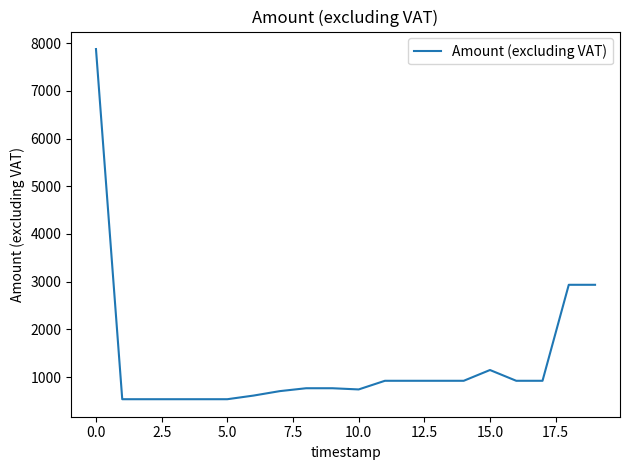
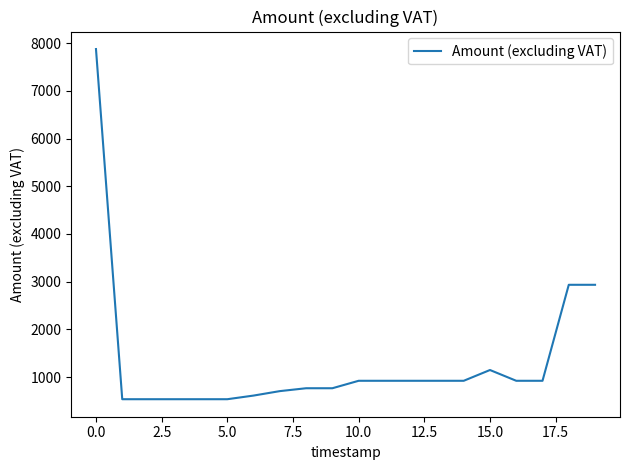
10.0: 700 -> 900
